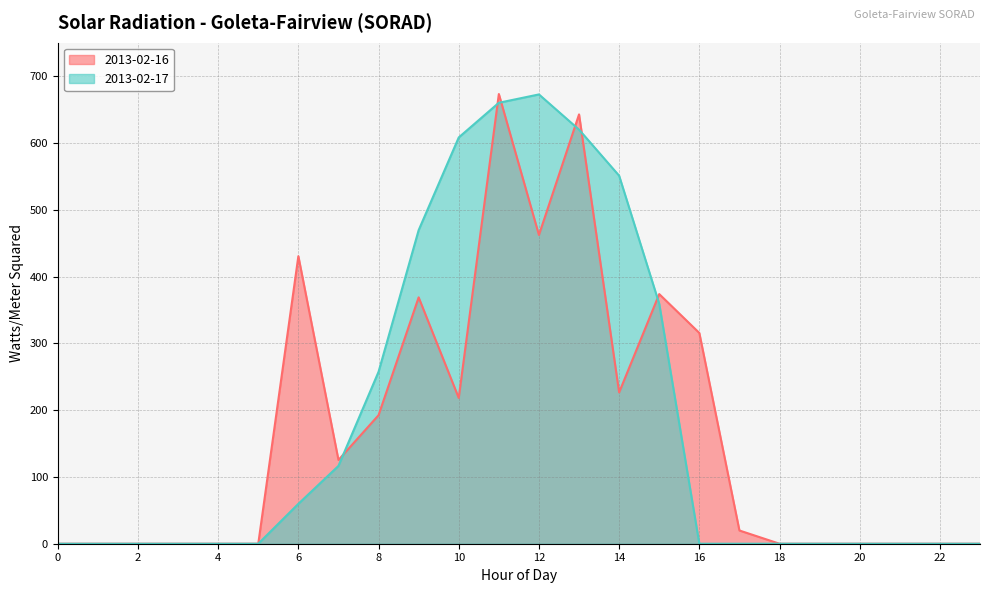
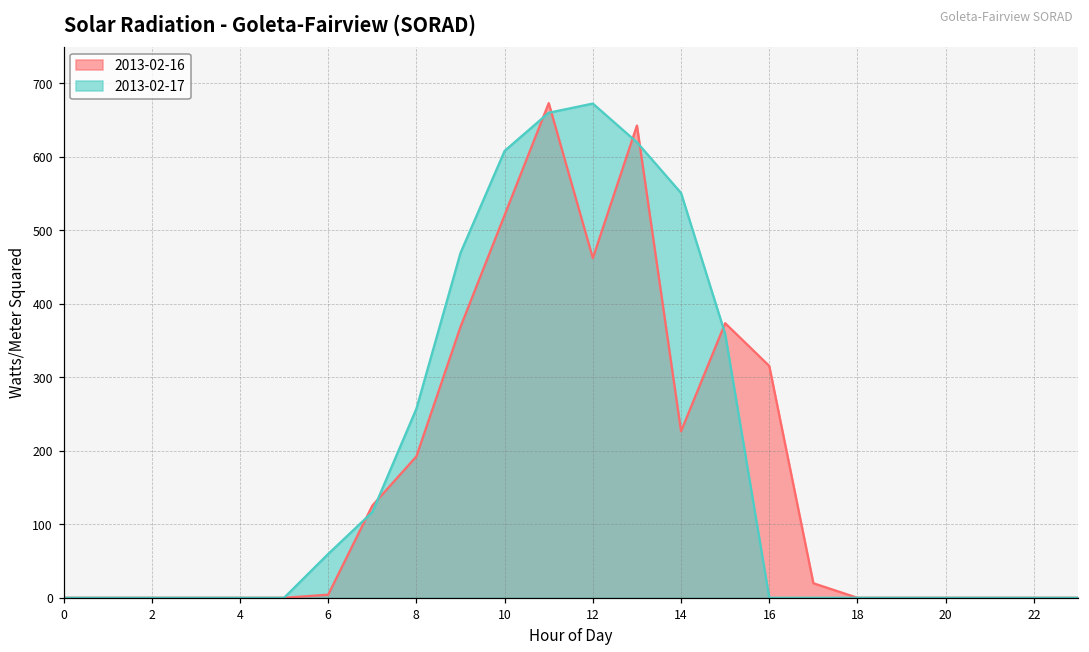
2013-02-16, 6: 430 -> 0
2013-02-16, 10: 220 -> 520
